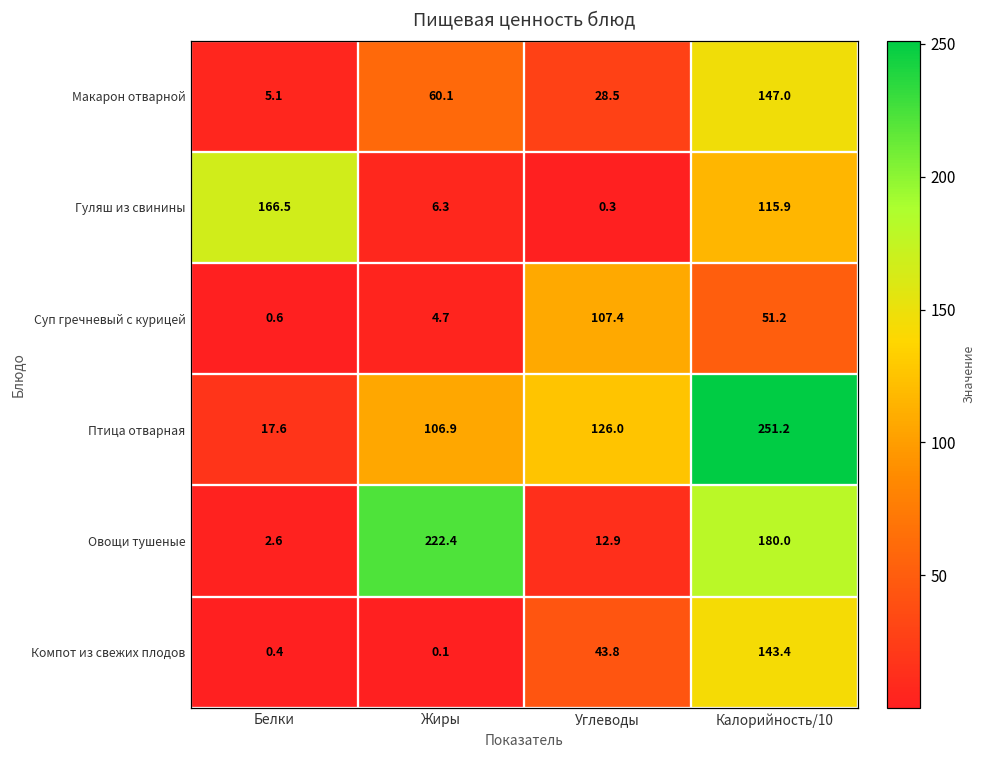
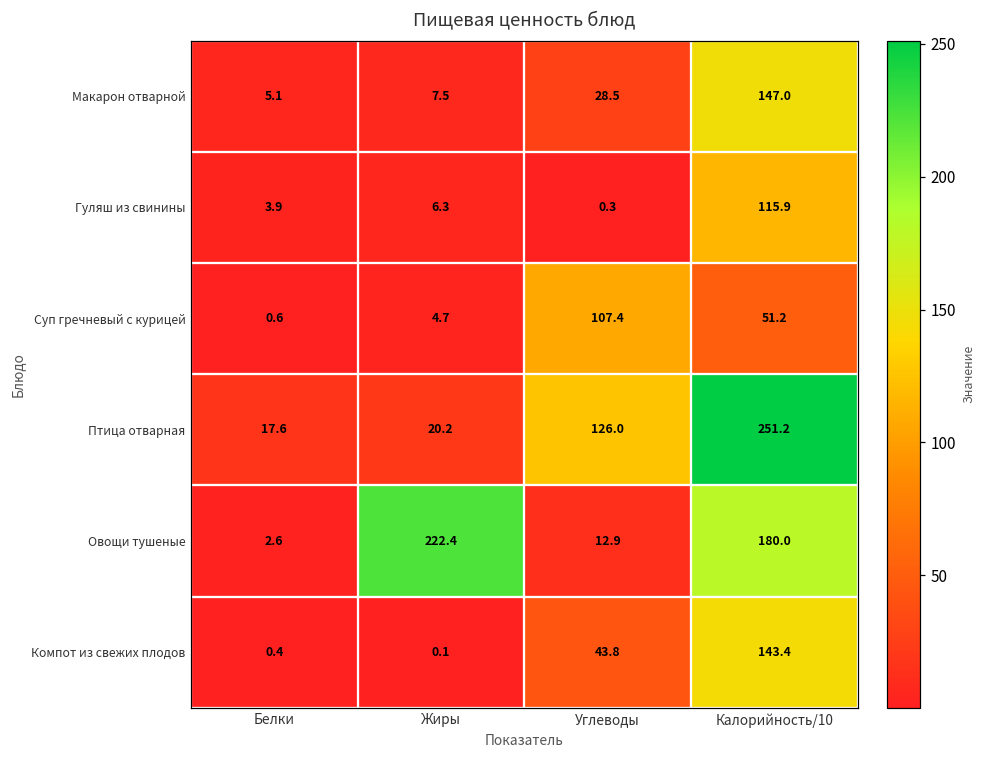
Макарон отварной, Жиры: 60.1 -> 7.5
Гуляш из свинины, Белки: 166.5 -> 3.9
Птица отварная, Жиры: 106.9 -> 20.2
